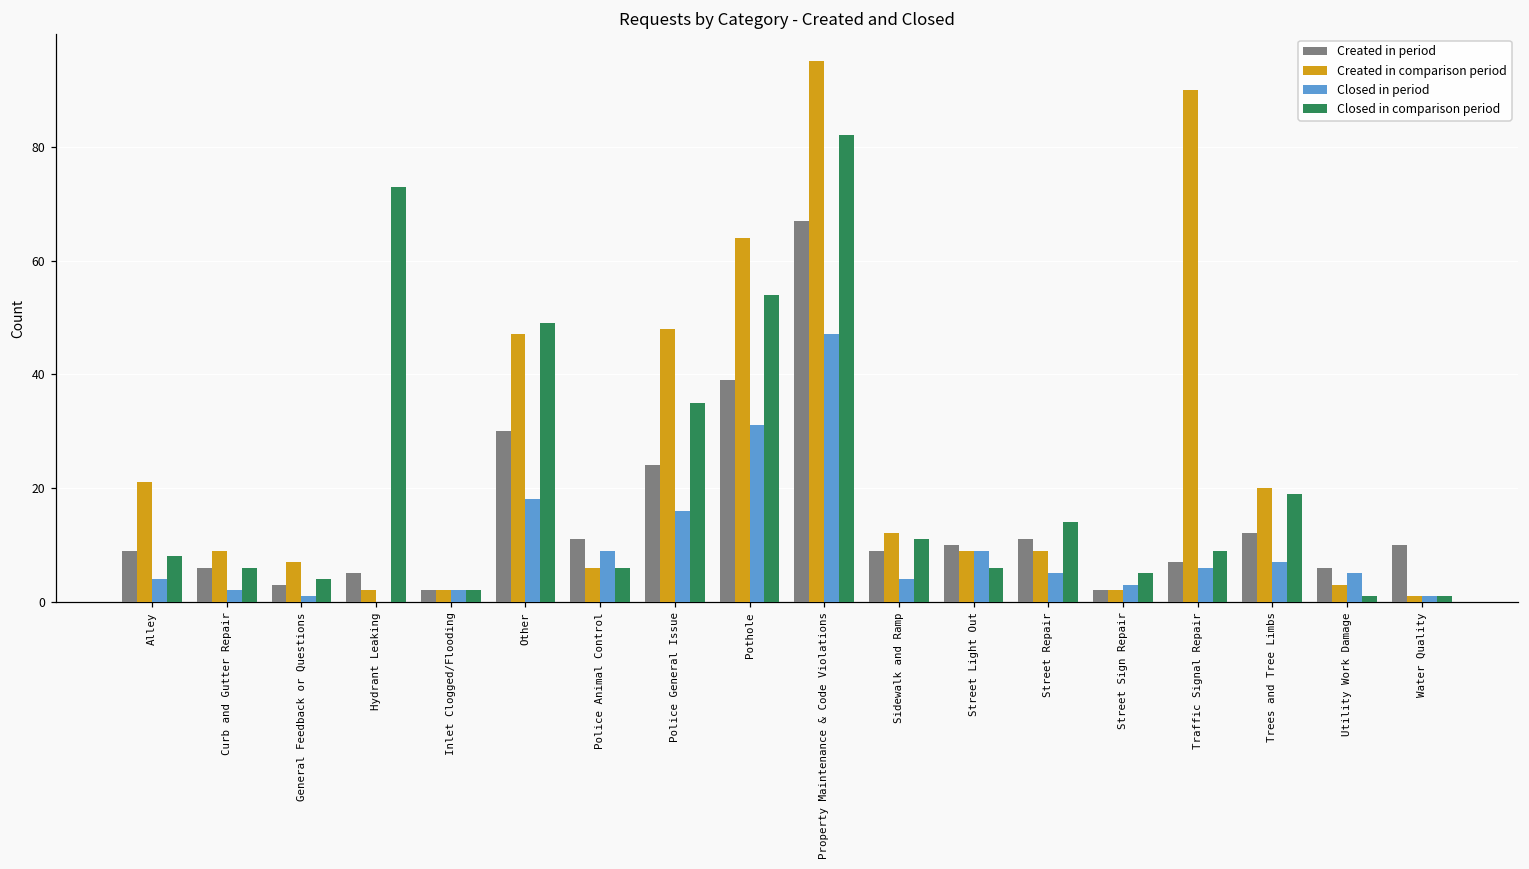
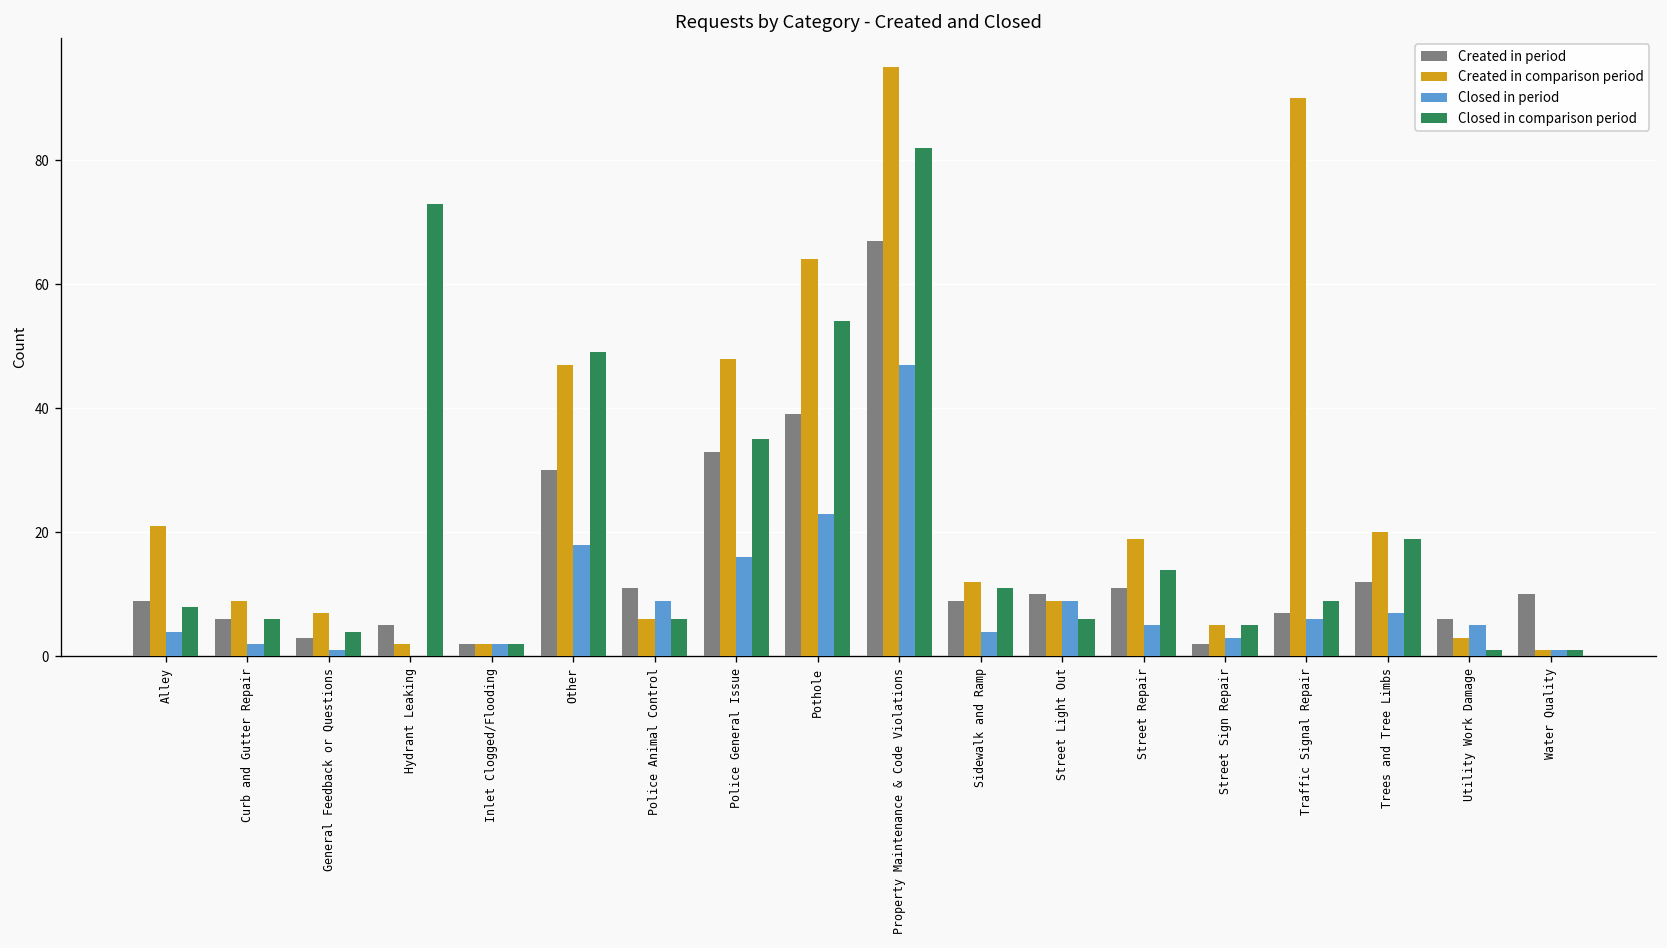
Created in period, Police General Issue: 24 -> 33
Closed in period, Pothole: 31 -> 23
Created in comparison period, Street Repair: 9 -> 19
Created in comparison period, Street Sign Repair: 2 -> 5
